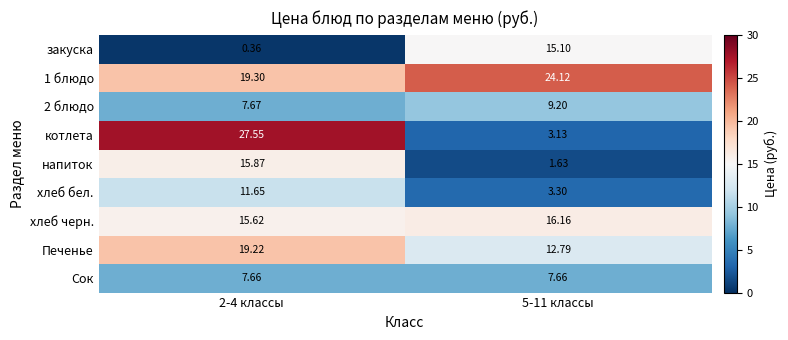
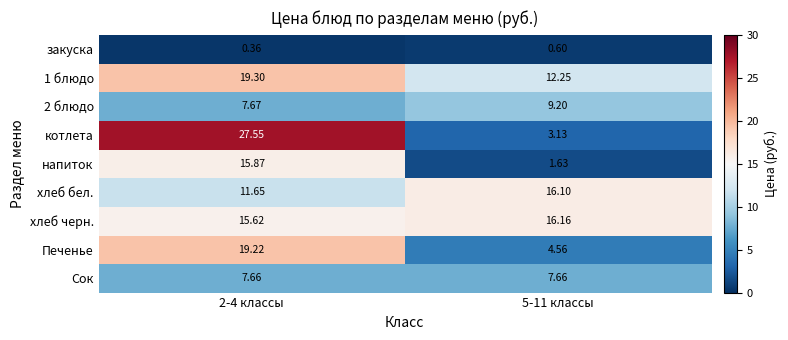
закуска, 5-11 классы: 15.10 -> 0.60
1 блюдо, 5-11 классы: 24.12 -> 12.25
хлеб бел., 5-11 классы: 3.30 -> 16.10
Печенье, 5-11 классы: 12.79 -> 4.56
